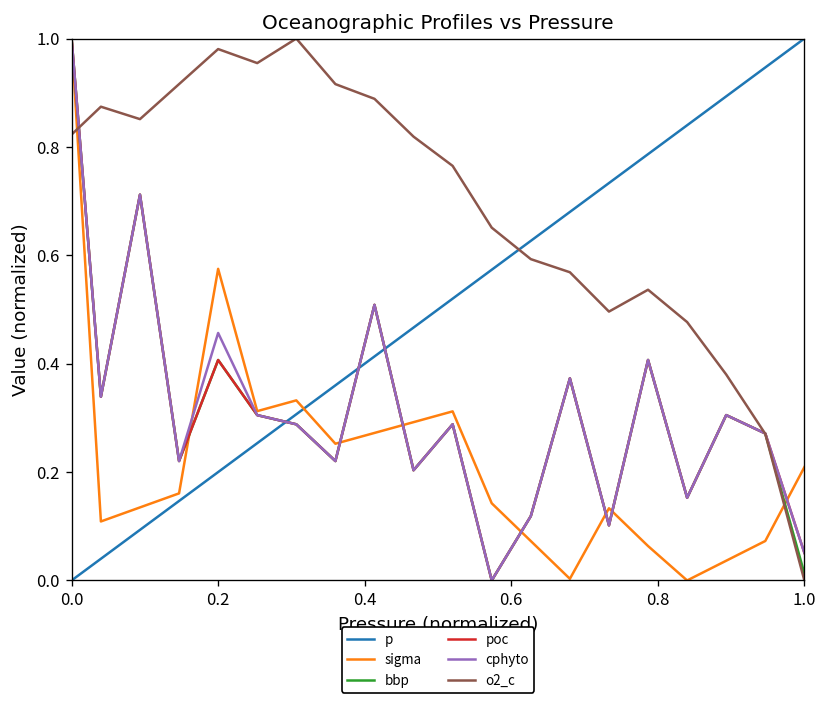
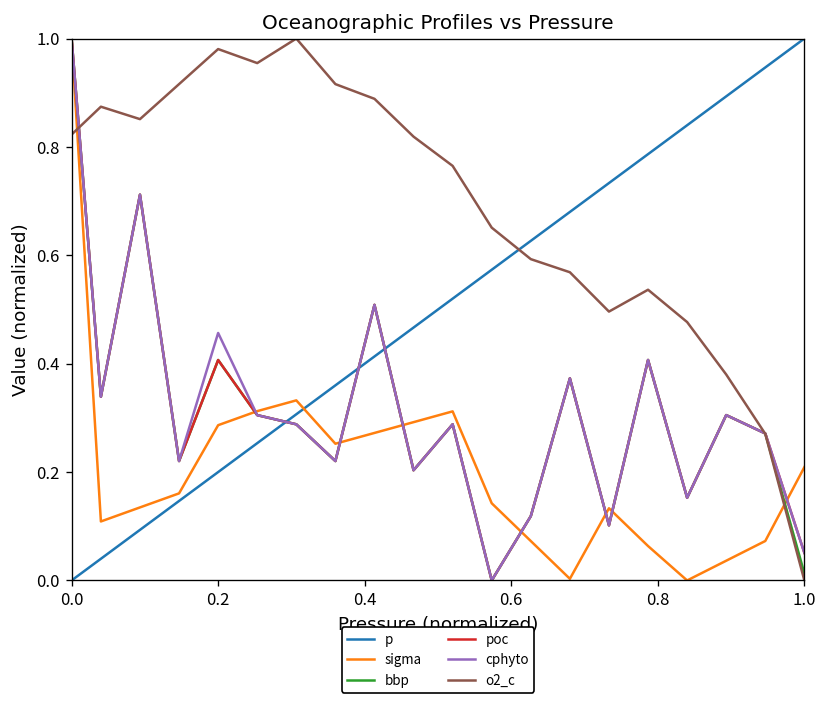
sigma, 0.2: 0.58 -> 0.29
